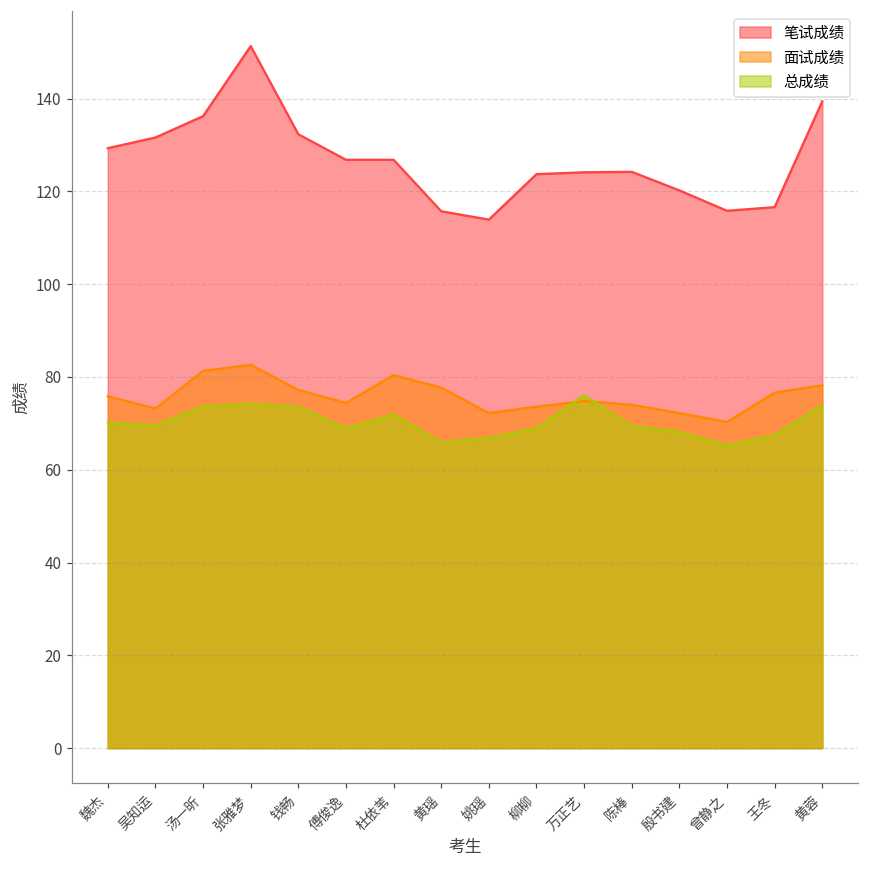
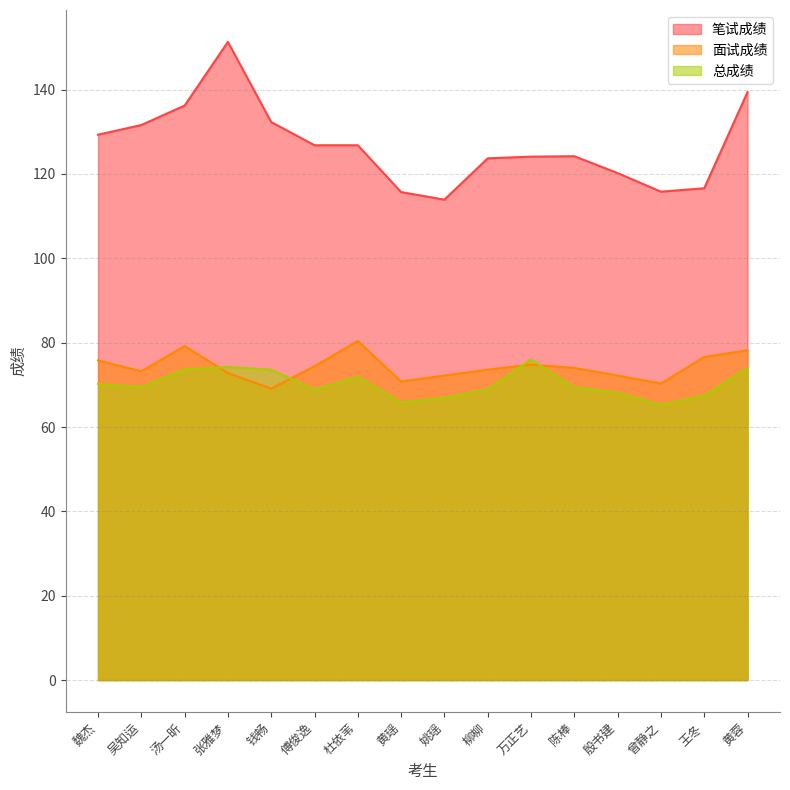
面试成绩, 汤一昕: 81 -> 79
面试成绩, 张雅梦: 83 -> 73
面试成绩, 钱畅: 77 -> 69
面试成绩, 黄瑶: 78 -> 71
